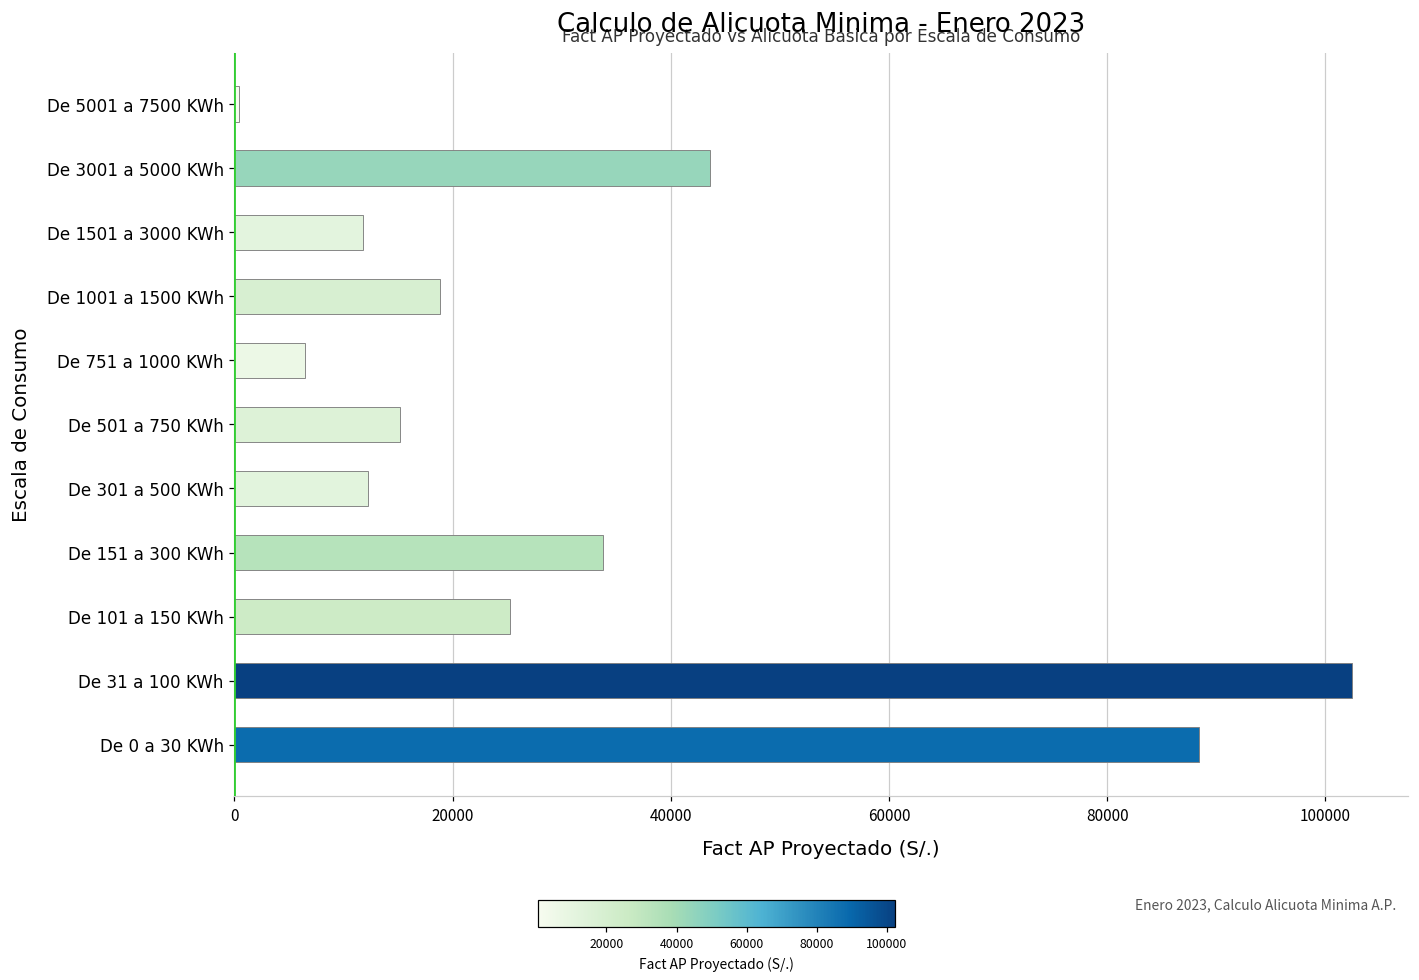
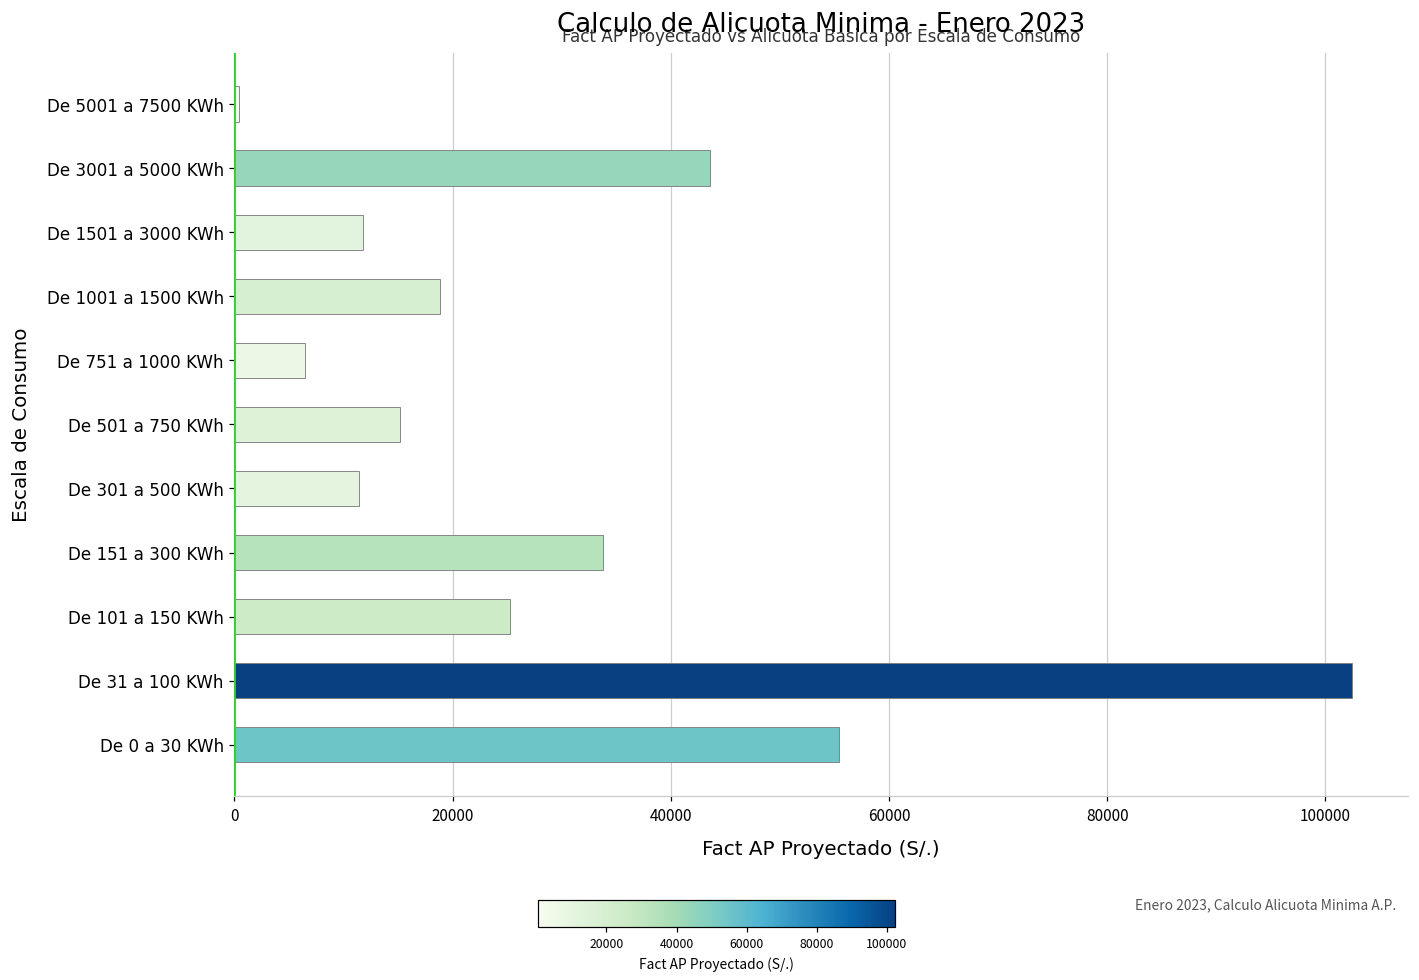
De 301 a 500 KWh: 12000 -> 11000
De 0 a 30 KWh: 88000 -> 55000
